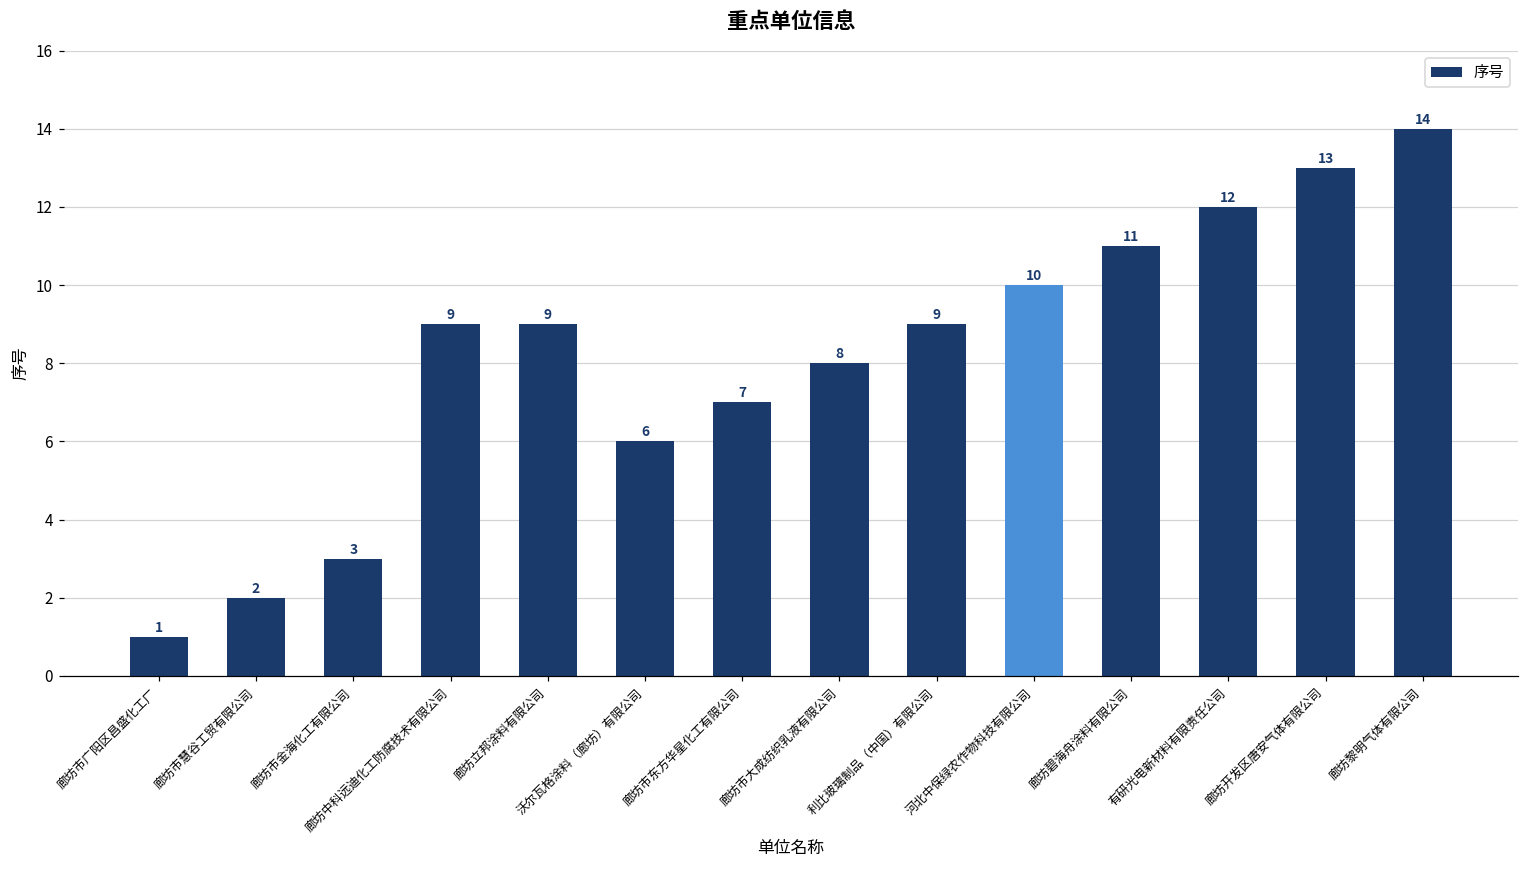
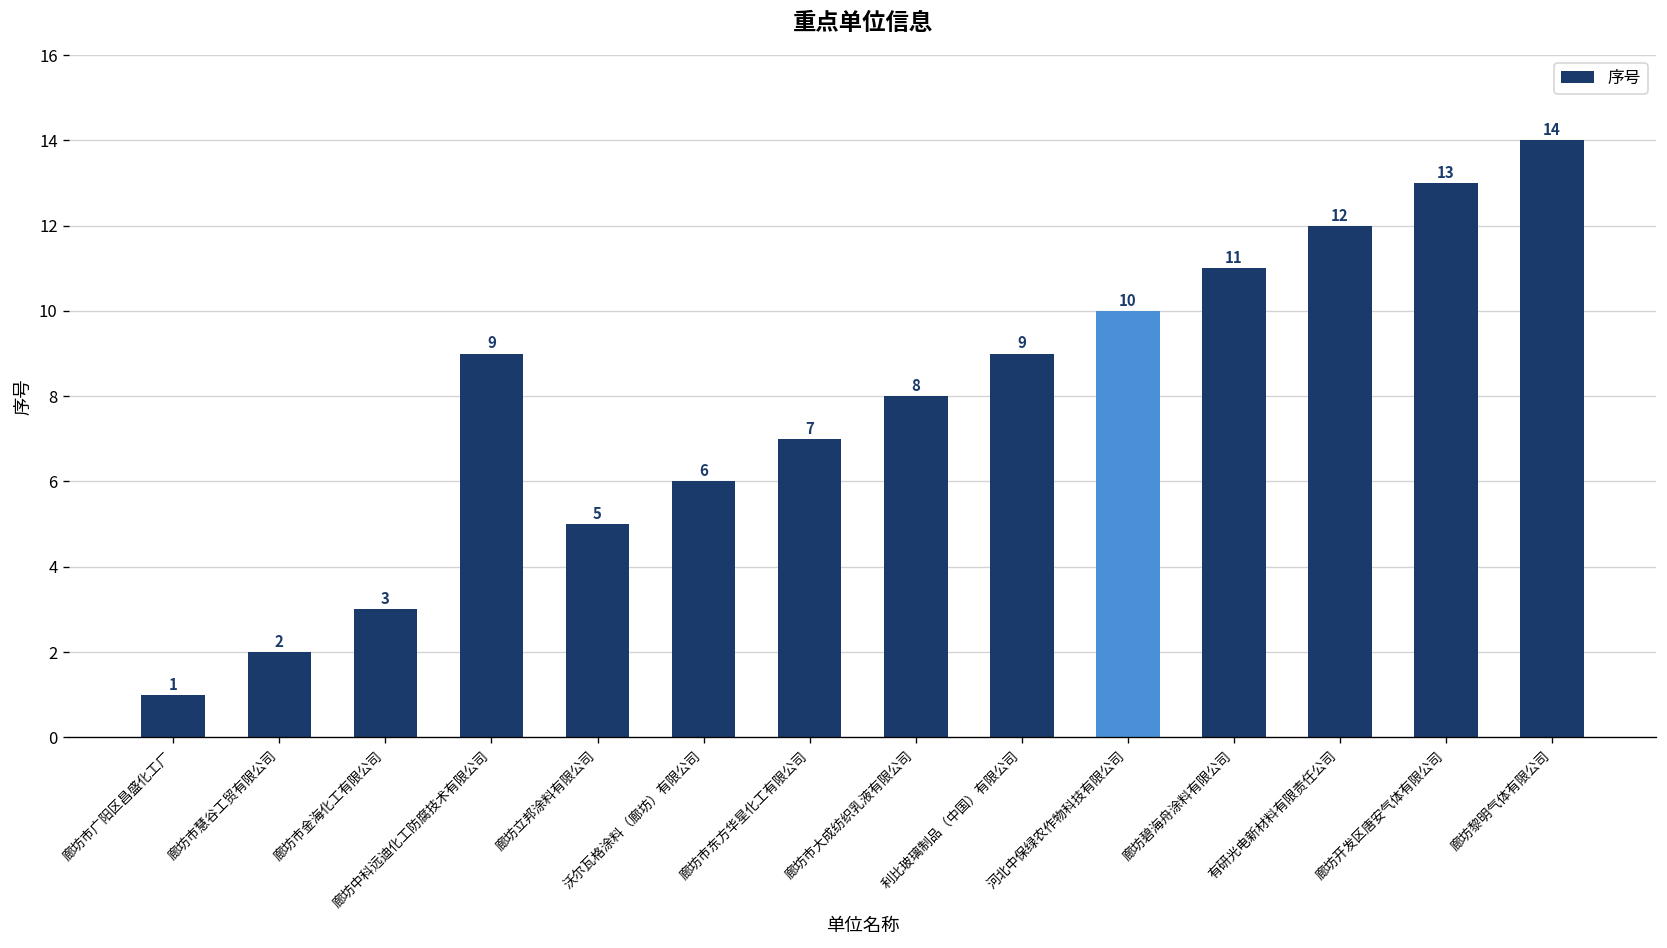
廊坊立邦涂料有限公司: 9 -> 5
